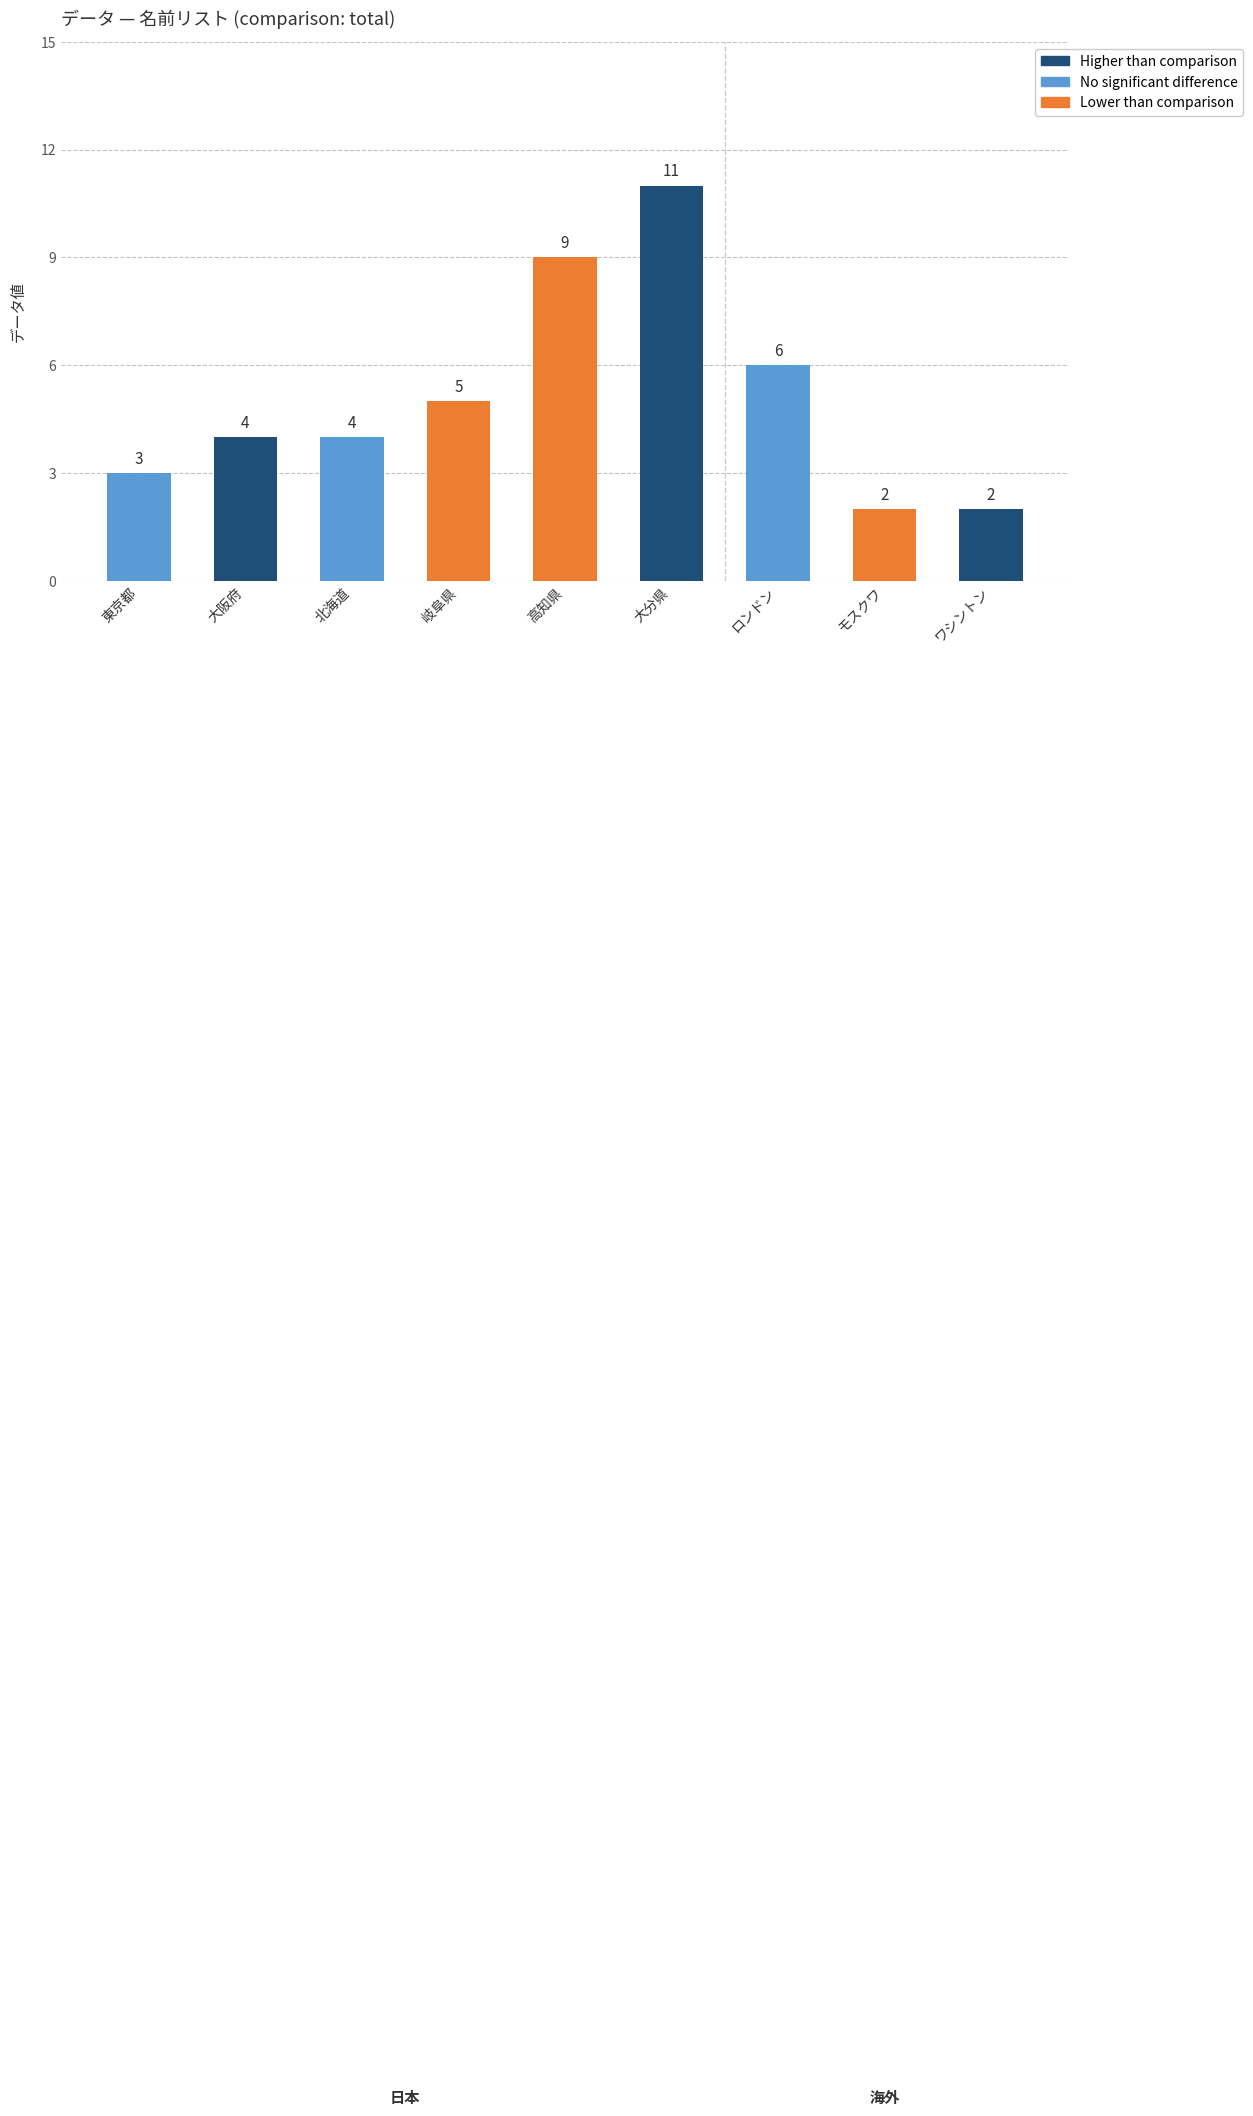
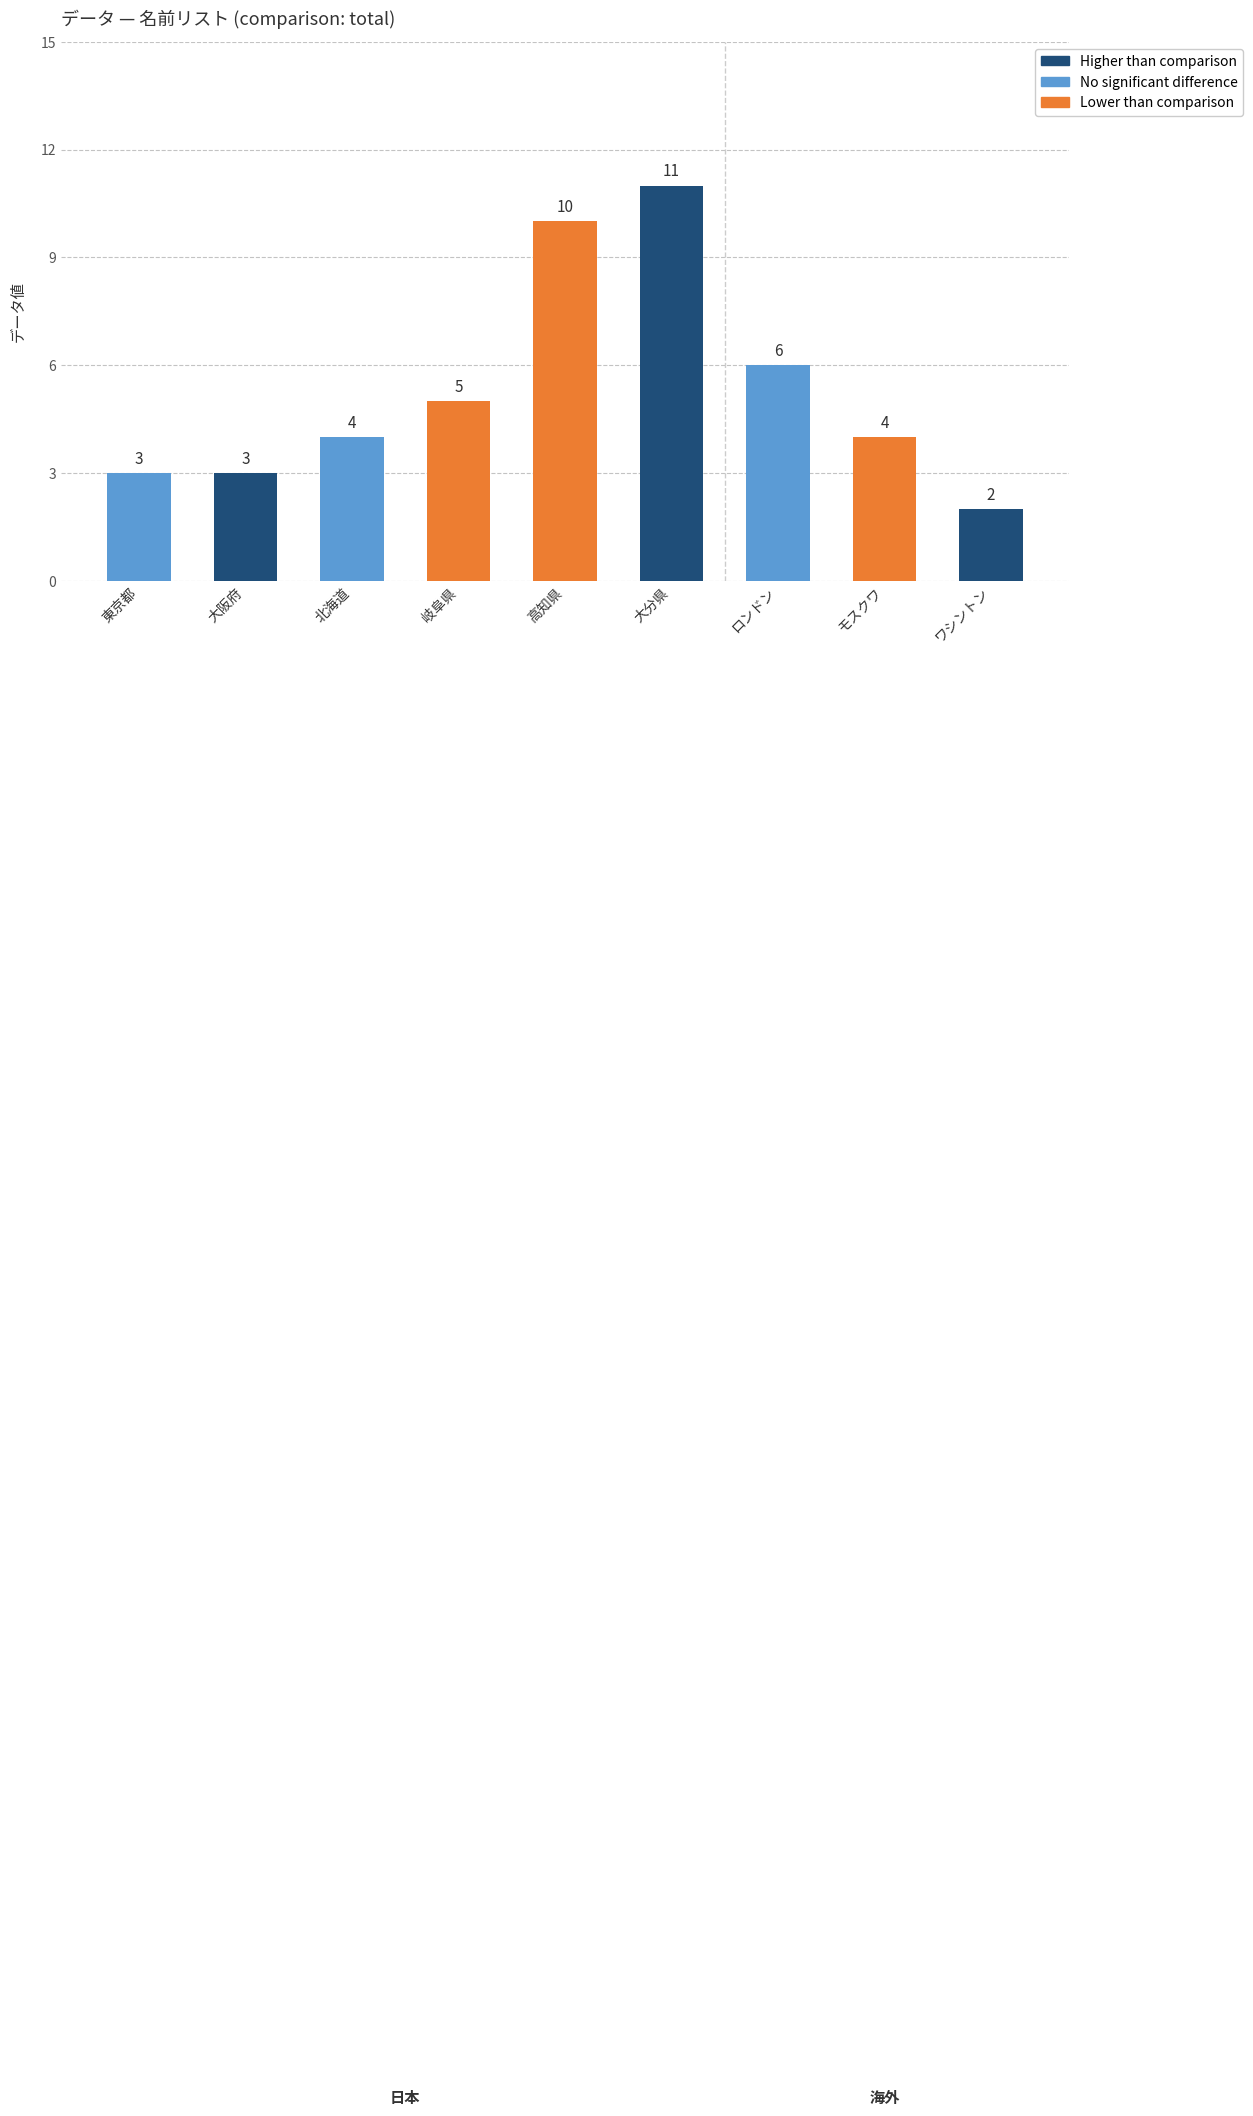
大阪府: 4 -> 3
高知県: 9 -> 10
モスクワ: 2 -> 4
